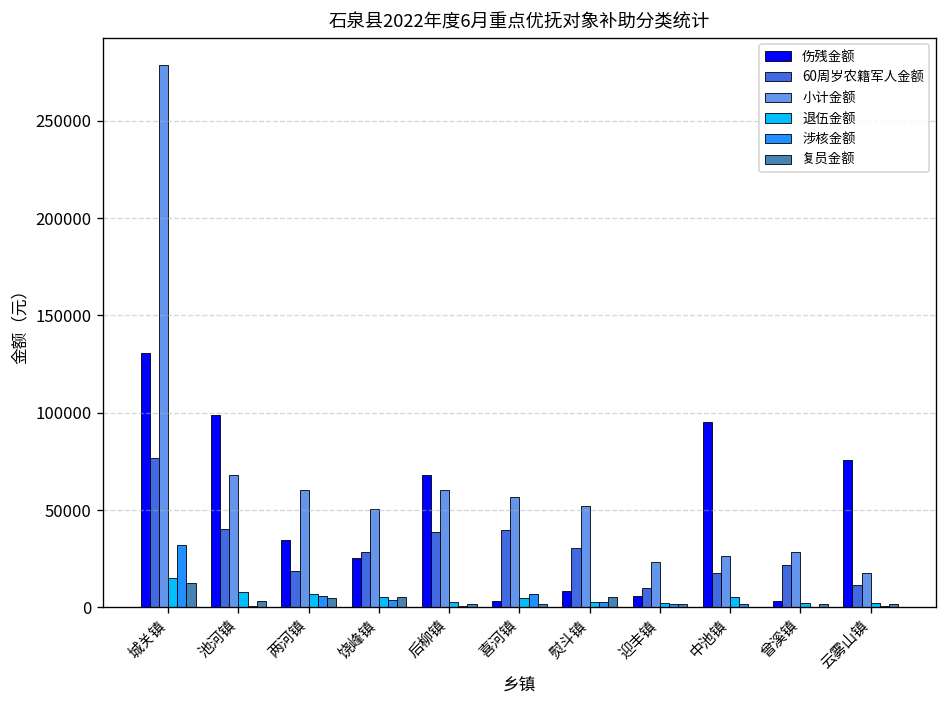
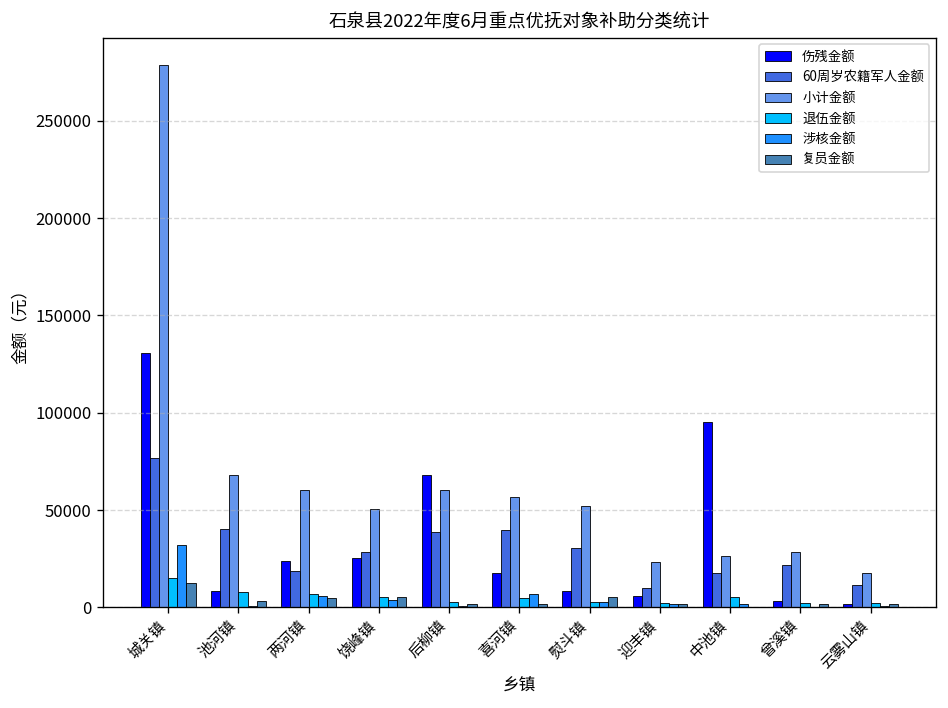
伤残金额, 池河镇: 99000 -> 9000
伤残金额, 两河镇: 35000 -> 24000
伤残金额, 喜河镇: 4000 -> 18000
伤残金额, 云雾山镇: 76000 -> 2000
